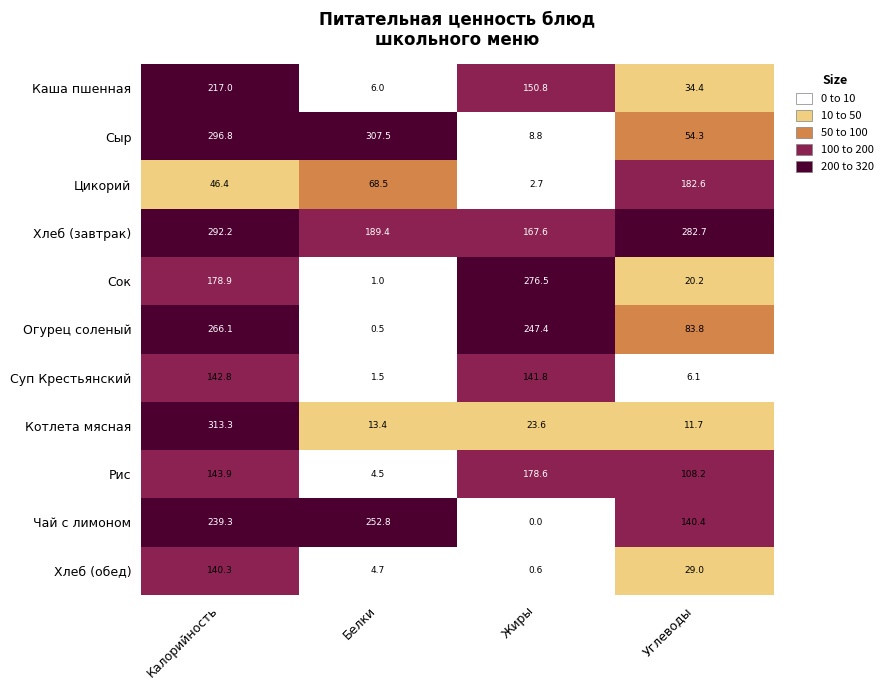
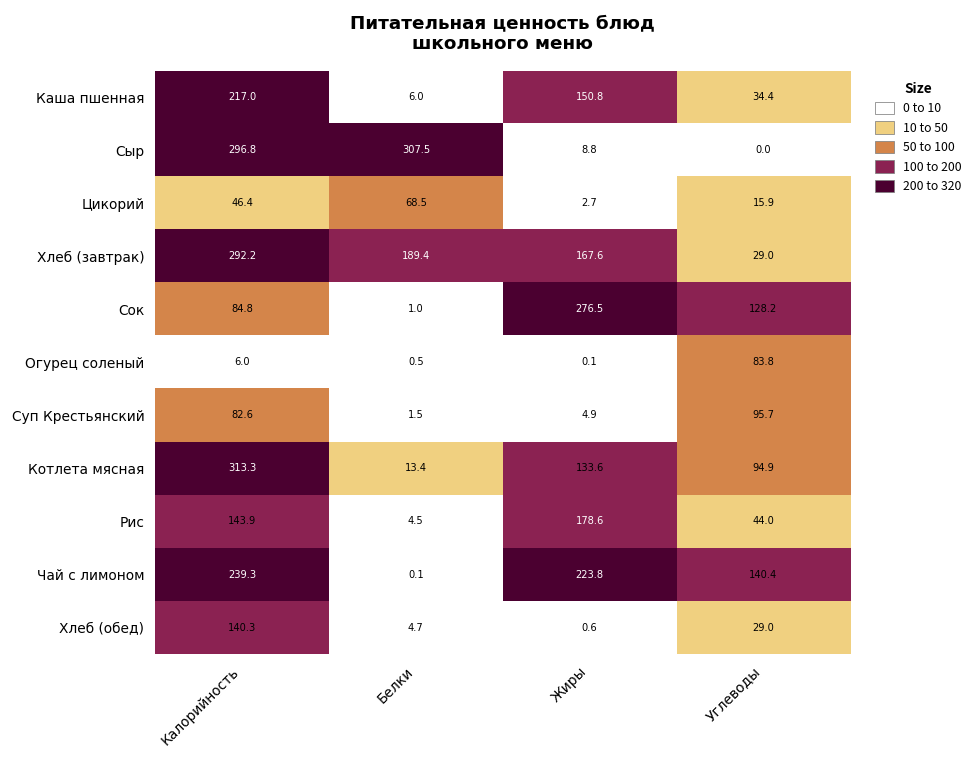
Сыр, Углеводы: 54.3 -> 0.0
Цикорий, Углеводы: 182.6 -> 15.9
Хлеб (завтрак), Углеводы: 282.7 -> 29.0
Сок, Калорийность: 178.9 -> 84.8
Сок, Углеводы: 20.2 -> 128.2
Огурец соленый, Калорийность: 266.1 -> 6.0
Огурец соленый, Жиры: 247.4 -> 0.1
Суп Крестьянский, Калорийность: 142.8 -> 82.6
Суп Крестьянский, Жиры: 141.8 -> 4.9
Суп Крестьянский, Углеводы: 6.1 -> 95.7
Котлета мясная, Жиры: 23.6 -> 133.6
Котлета мясная, Углеводы: 11.7 -> 94.9
Рис, Углеводы: 108.2 -> 44.0
Чай с лимоном, Белки: 252.8 -> 0.1
Чай с лимоном, Жиры: 0.0 -> 223.8
